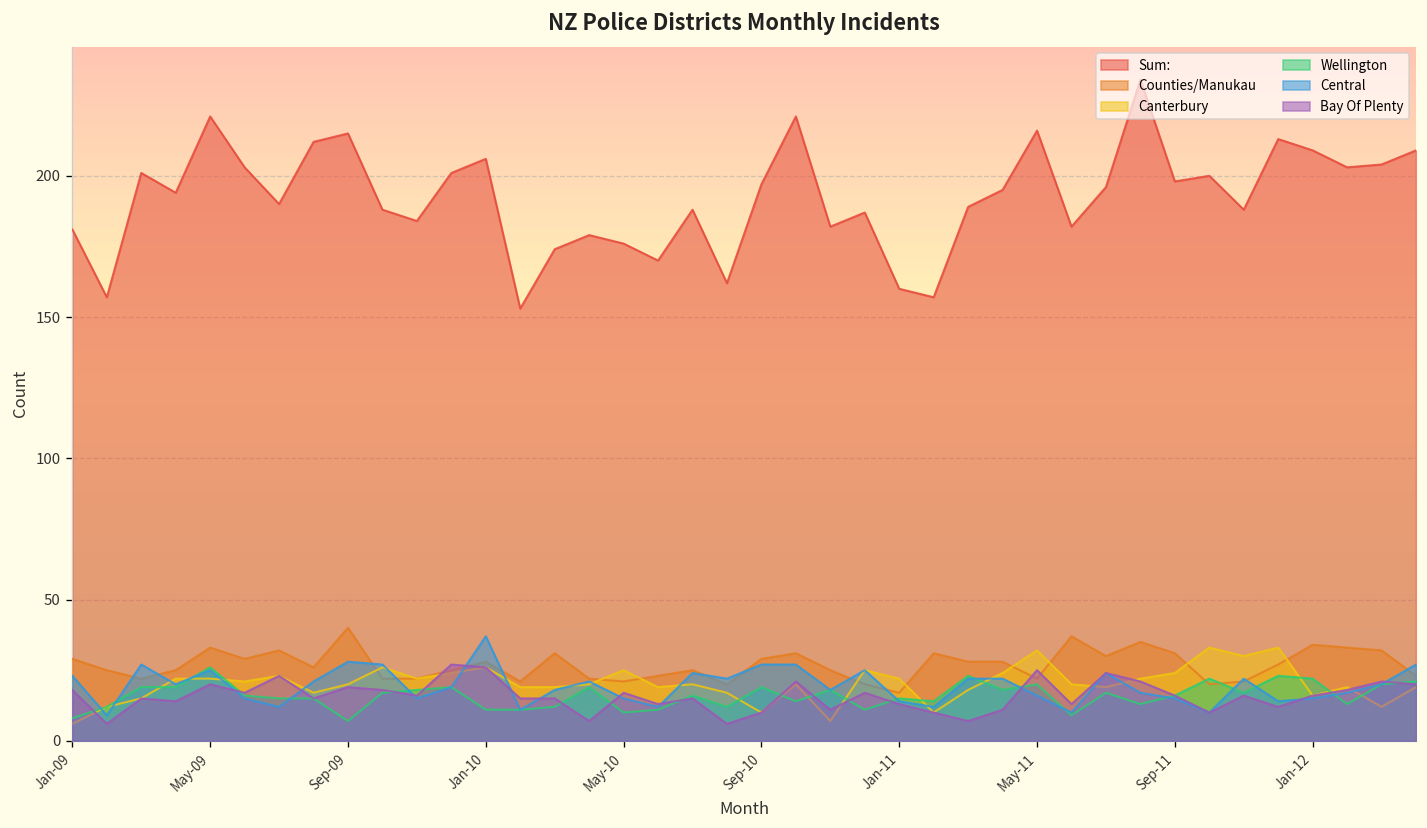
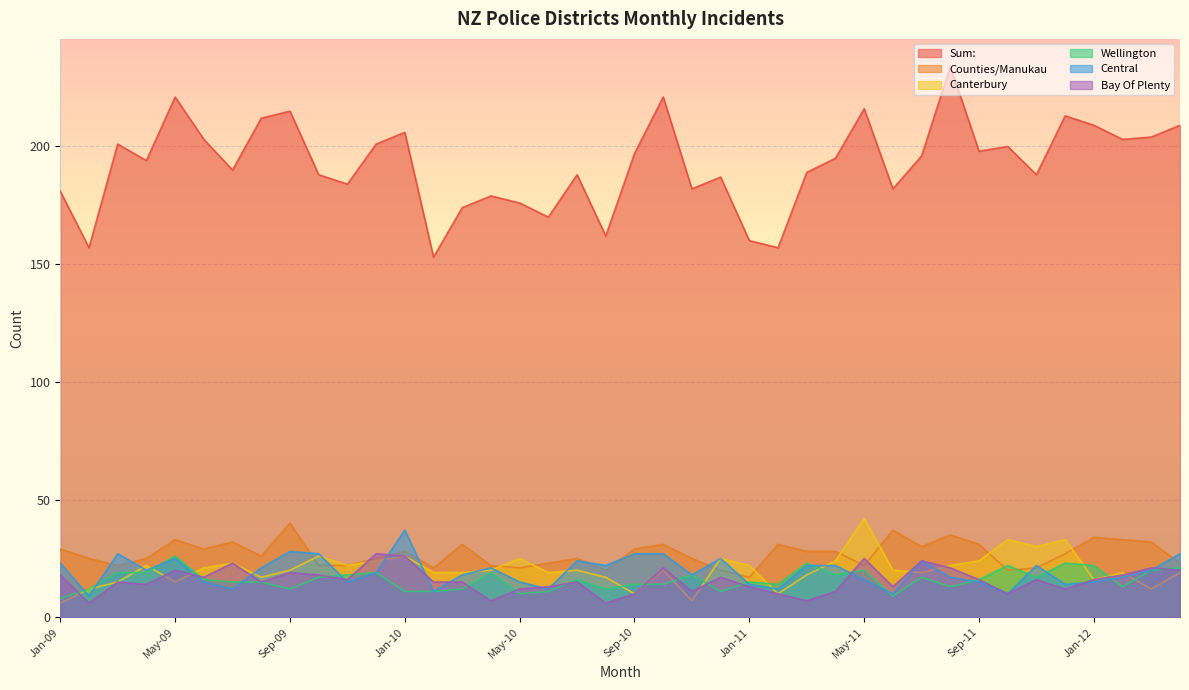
Canterbury, May-09: 22 -> 15
Wellington, Sep-09: 7 -> 12
Bay Of Plenty, May-10: 17 -> 12
Wellington, Sep-10: 19 -> 14
Canterbury, May-11: 32 -> 42
